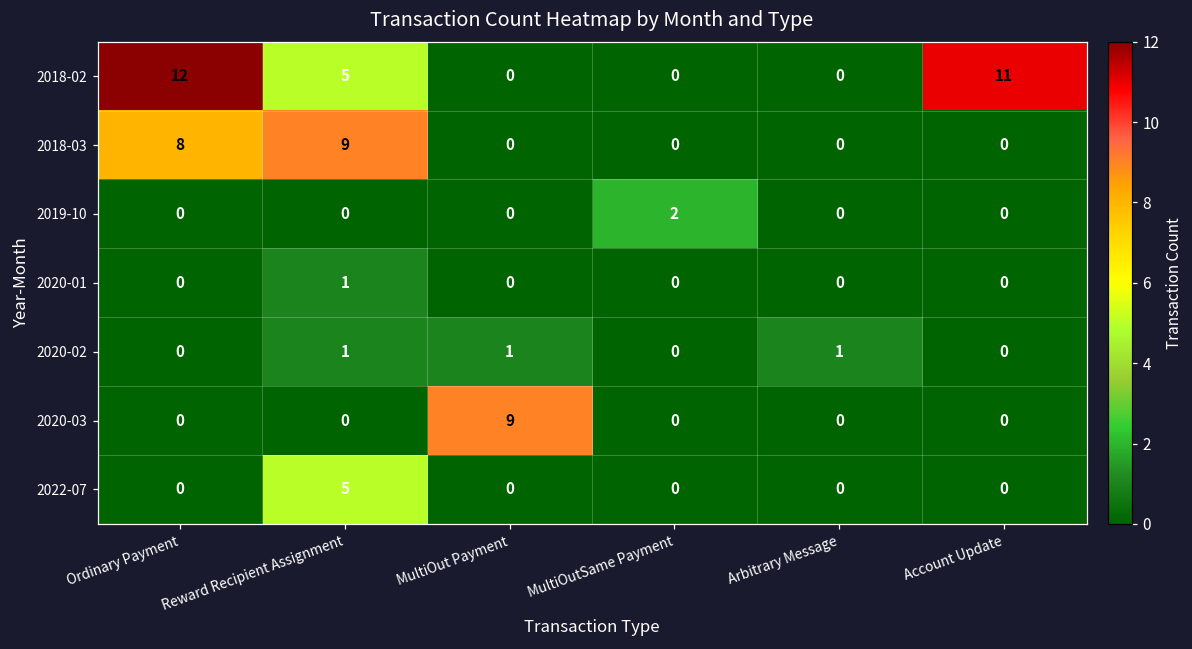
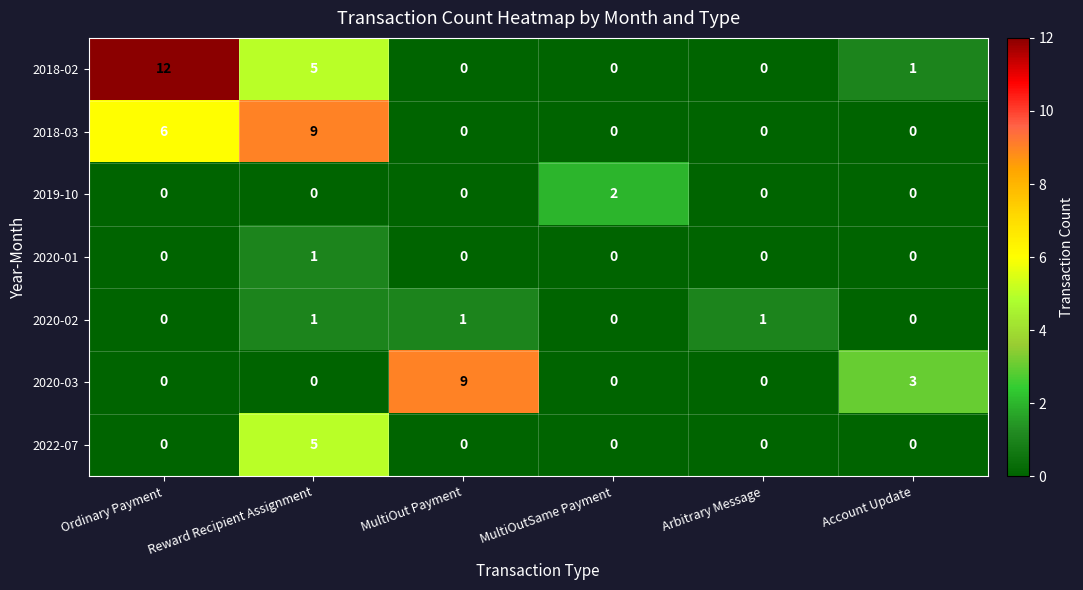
2018-02, Account Update: 11 -> 1
2018-03, Ordinary Payment: 8 -> 6
2020-03, Account Update: 0 -> 3
